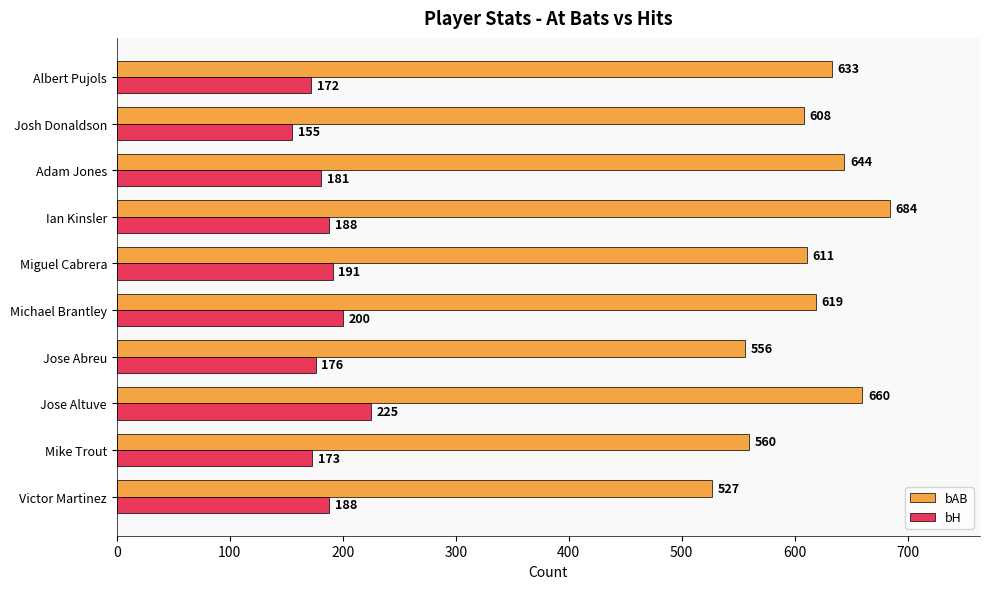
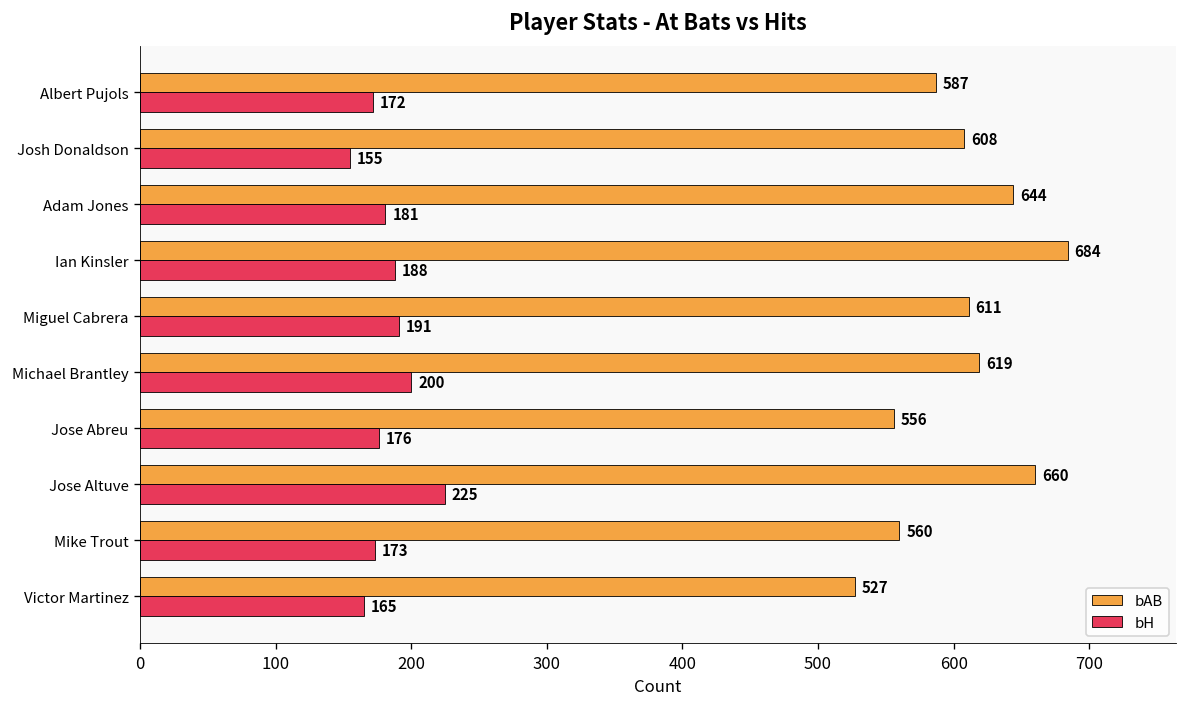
bAB, Albert Pujols: 633 -> 587
bH, Victor Martinez: 188 -> 165
